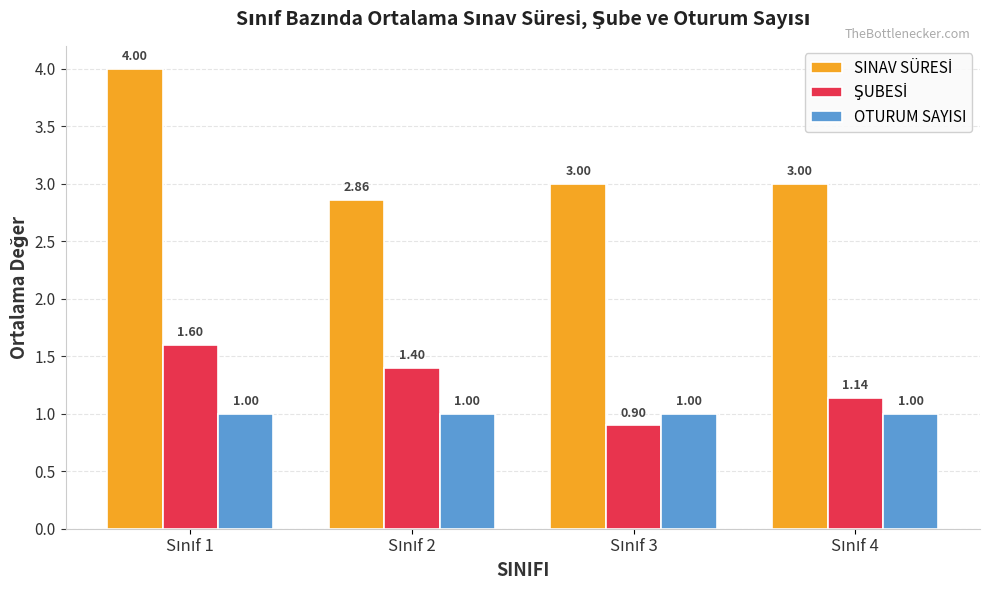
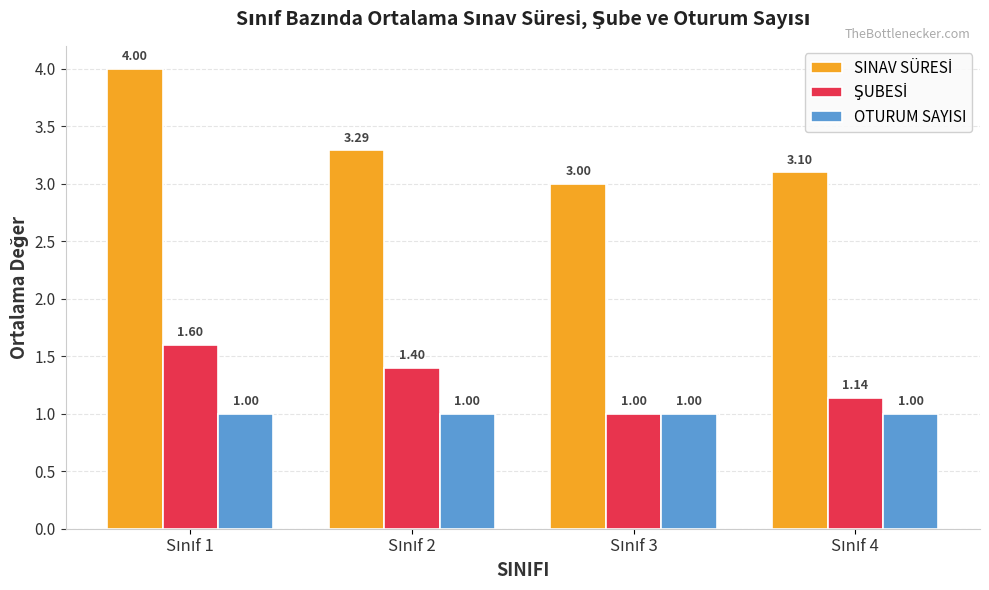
SINAV SÜRESİ, Sınıf 2: 2.86 -> 3.29
ŞUBESİ, Sınıf 3: 0.90 -> 1.00
SINAV SÜRESİ, Sınıf 4: 3.00 -> 3.10
